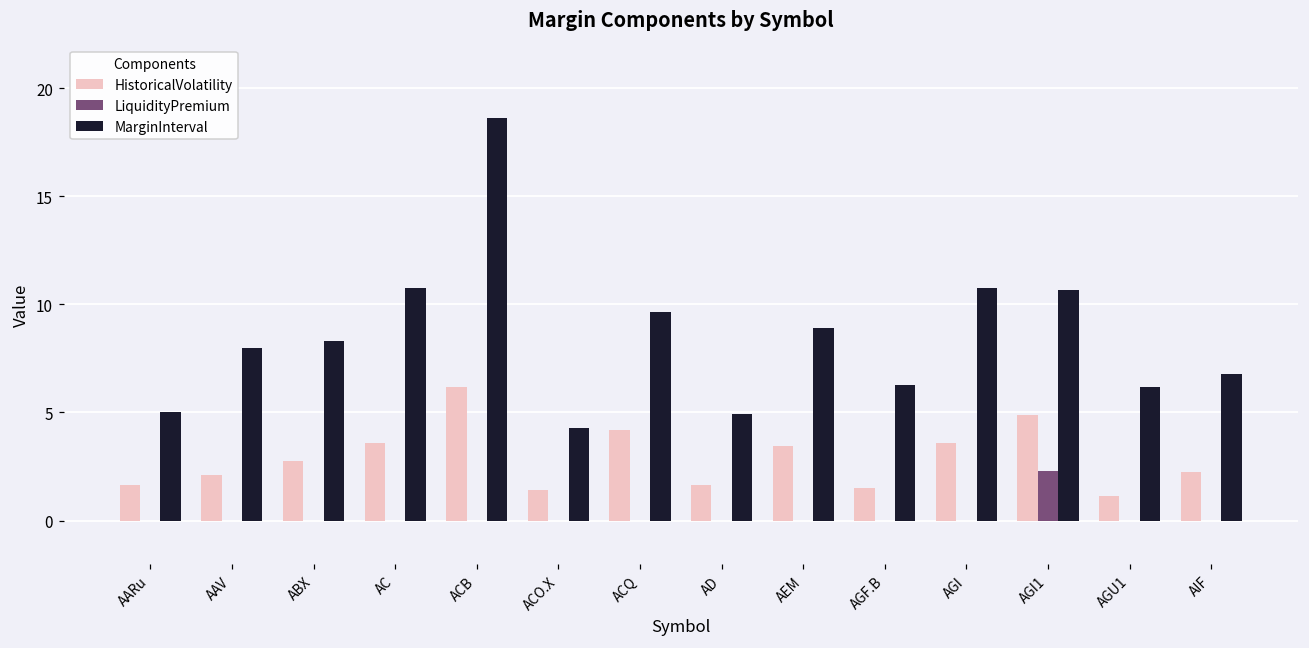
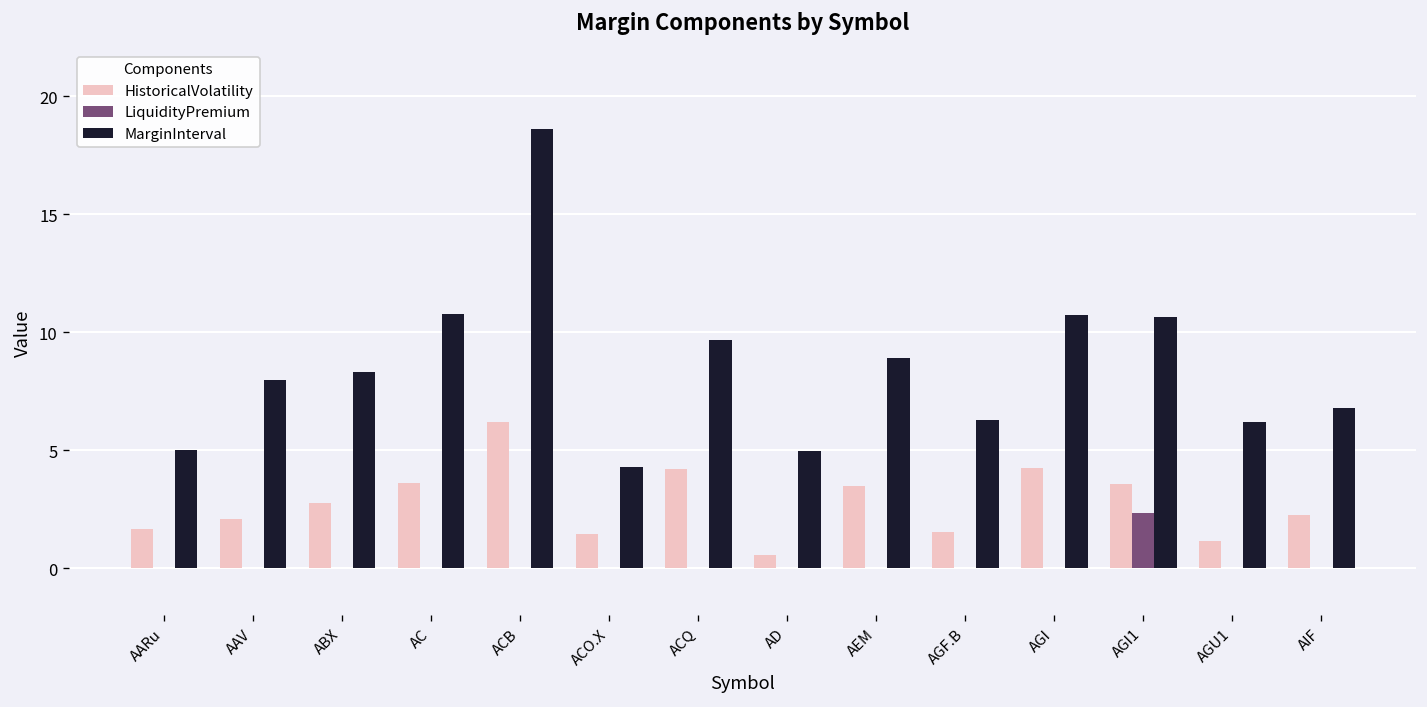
HistoricalVolatility, AD: 1.6 -> 0.5
HistoricalVolatility, AGI: 3.6 -> 4.2
HistoricalVolatility, AGI1: 4.9 -> 3.5
